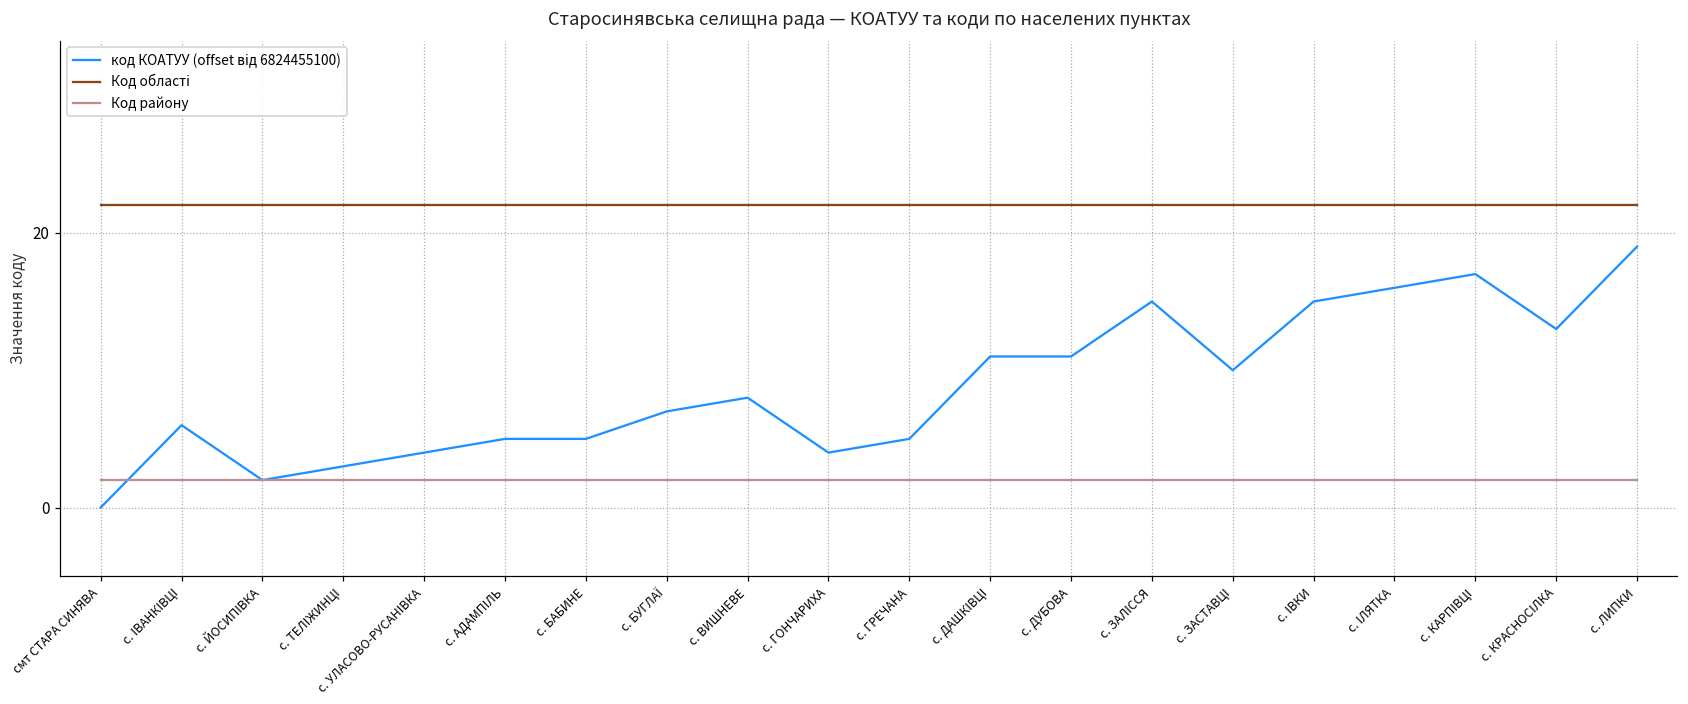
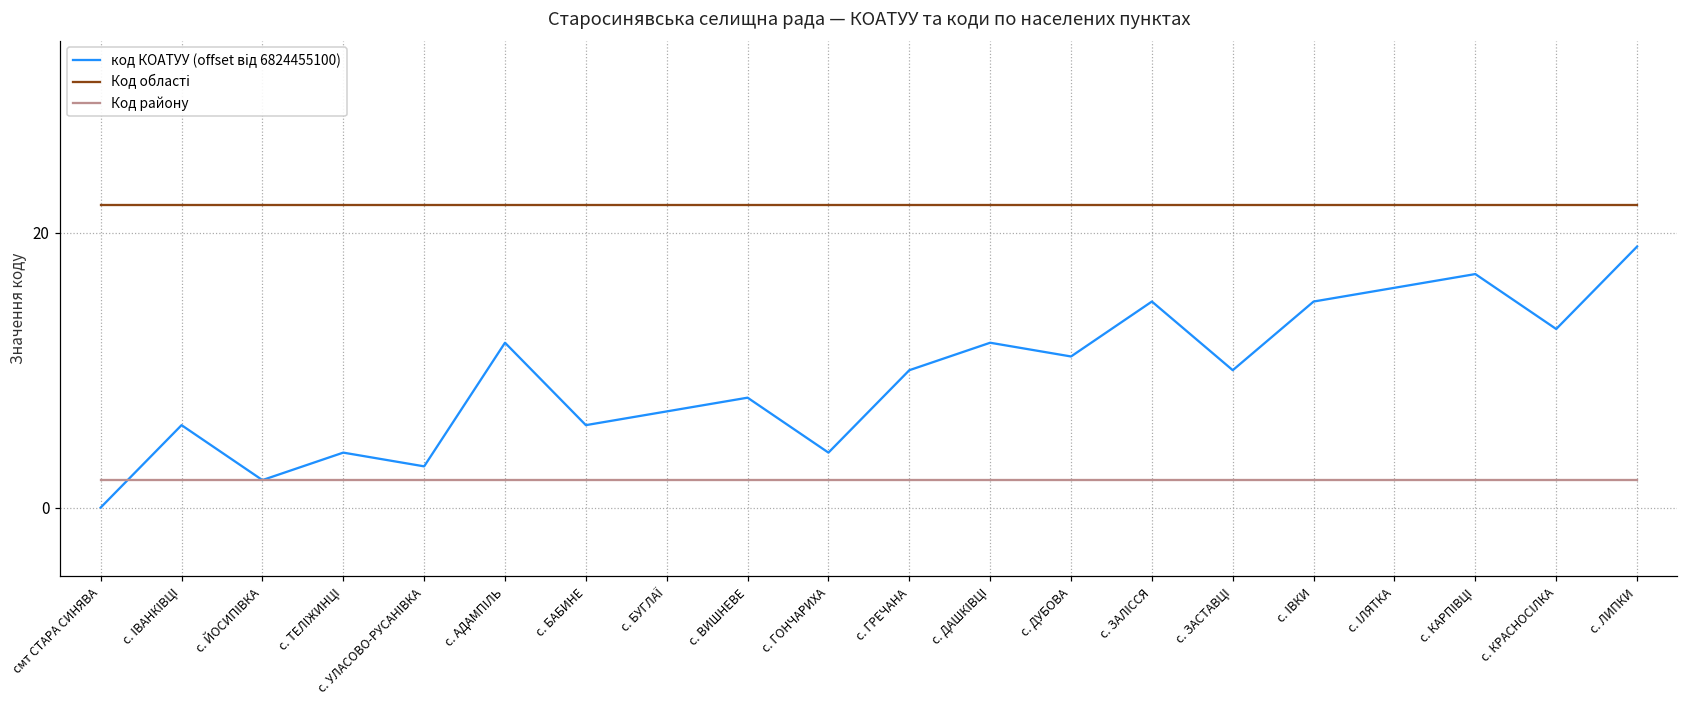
код КОАТУУ (offset від 6824455100), с. ТЕЛІЖИНЦІ: 3.0 -> 4.0
код КОАТУУ (offset від 6824455100), с. УЛАСОВО-РУСАНІВКА: 4.0 -> 3.0
код КОАТУУ (offset від 6824455100), с. АДАМПІЛЬ: 5.0 -> 12.0
код КОАТУУ (offset від 6824455100), с. БАБИНЕ: 5.0 -> 6.0
код КОАТУУ (offset від 6824455100), с. ГРЕЧАНА: 5.0 -> 10.0
код КОАТУУ (offset від 6824455100), с. ДАШКІВЦІ: 11.0 -> 12.0
